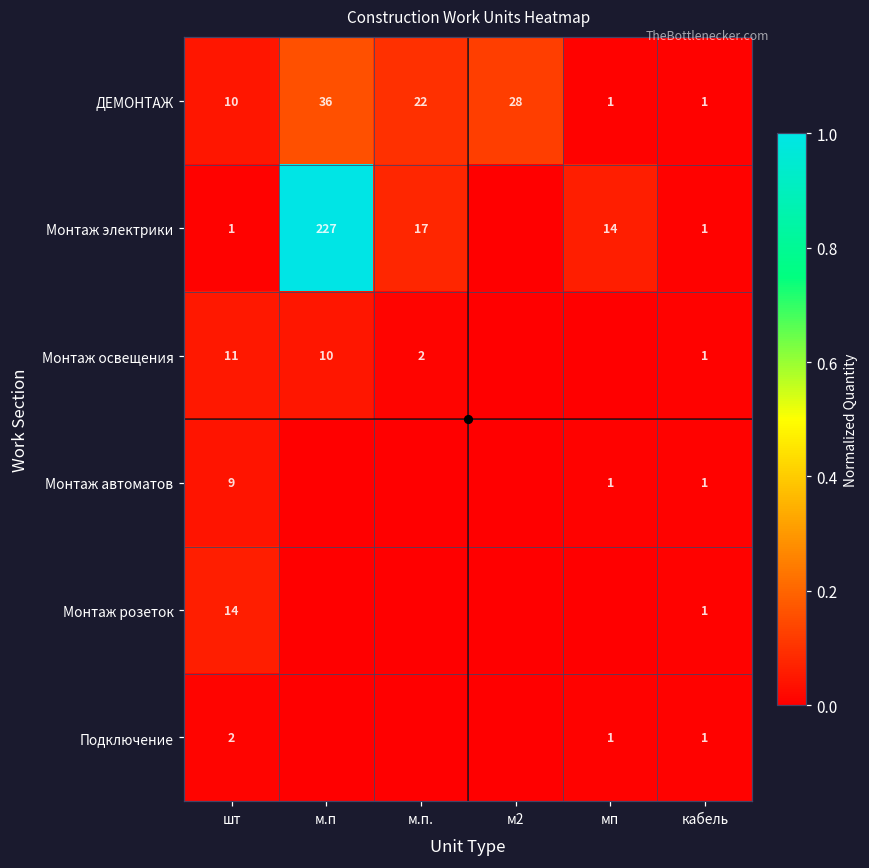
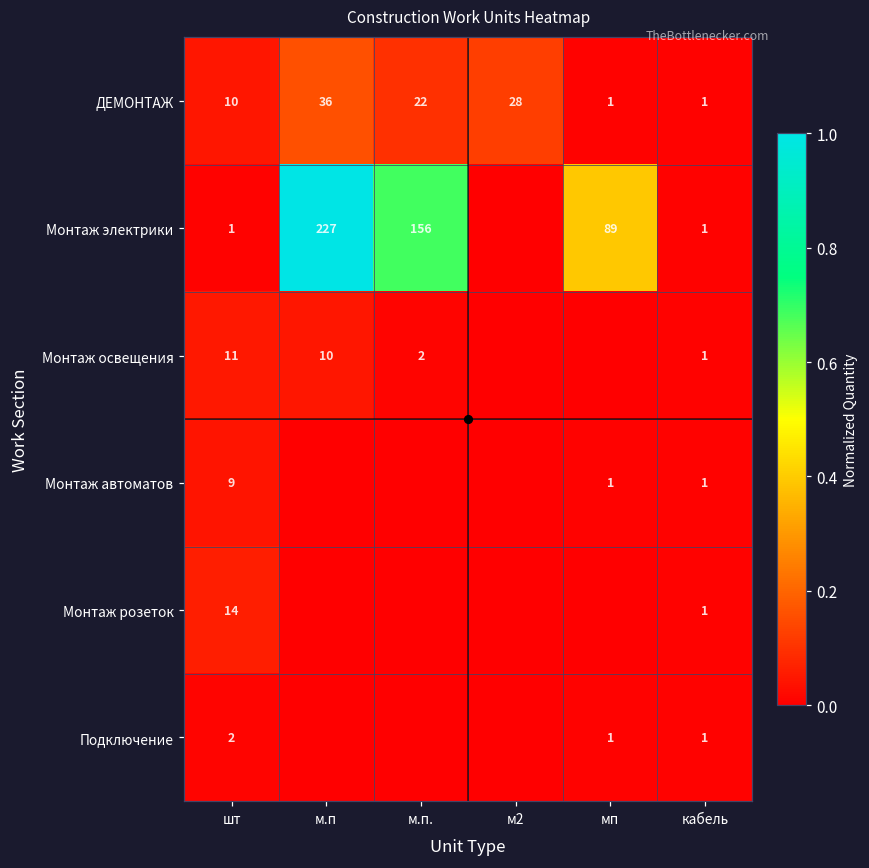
Монтаж электрики, м.п.: 17 -> 156
Монтаж электрики, мп: 14 -> 89
